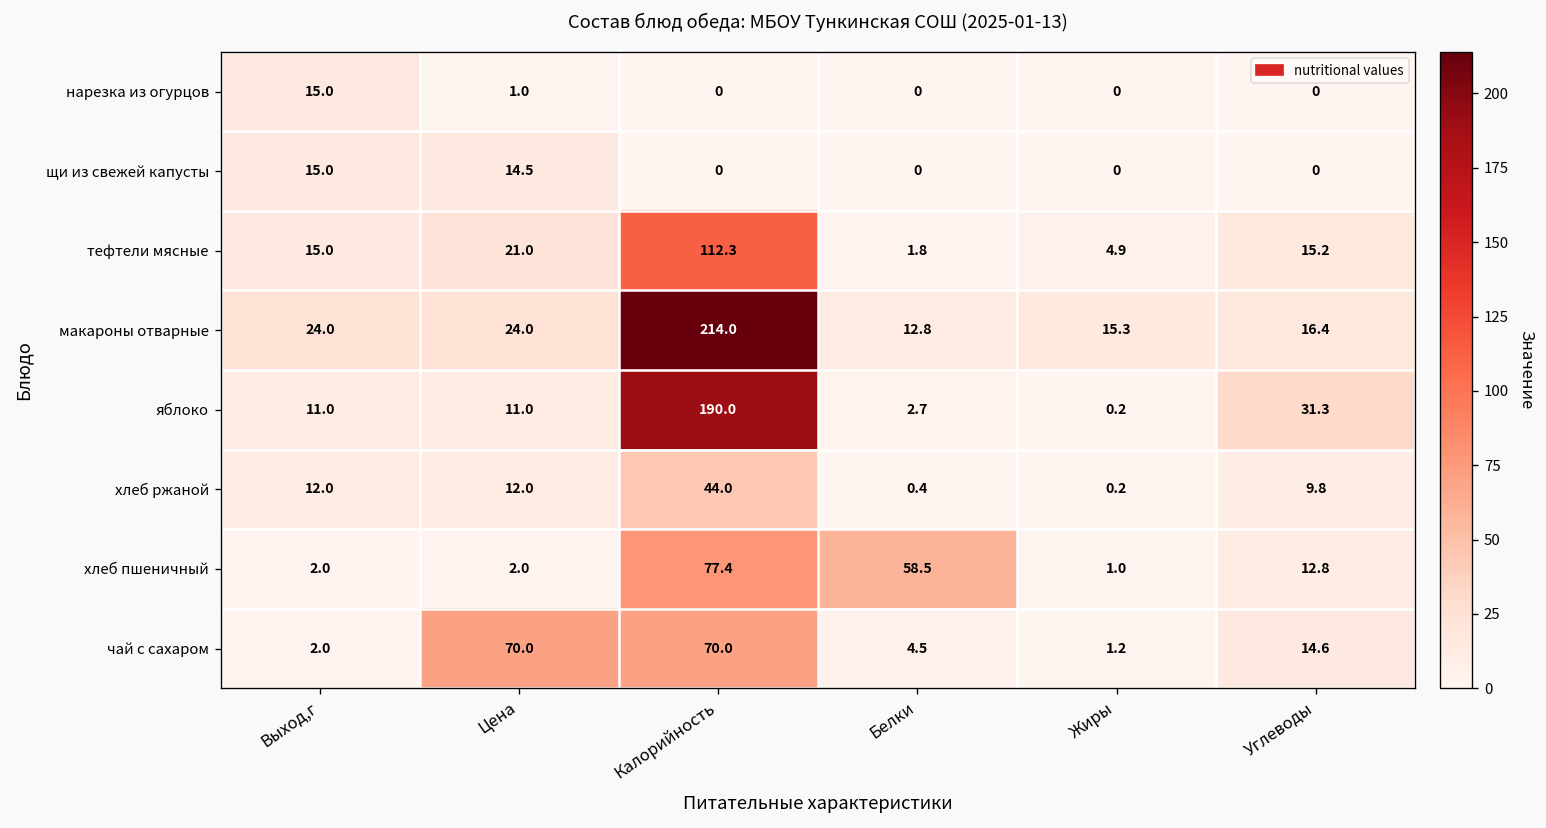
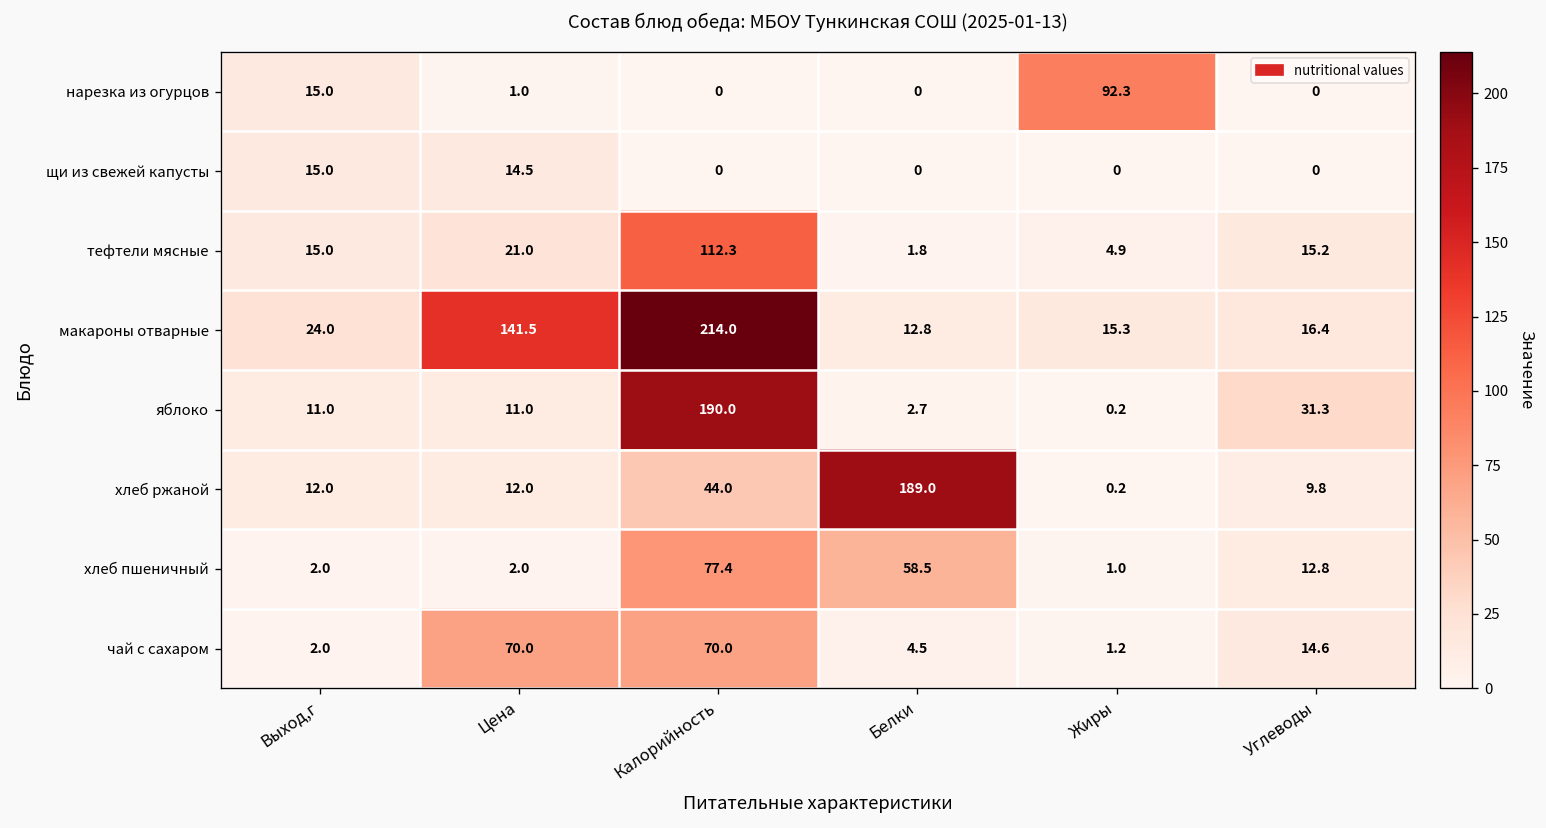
нарезка из огурцов, Жиры: 0 -> 92.3
макароны отварные, Цена: 24.0 -> 141.5
хлеб ржаной, Белки: 0.4 -> 189.0
